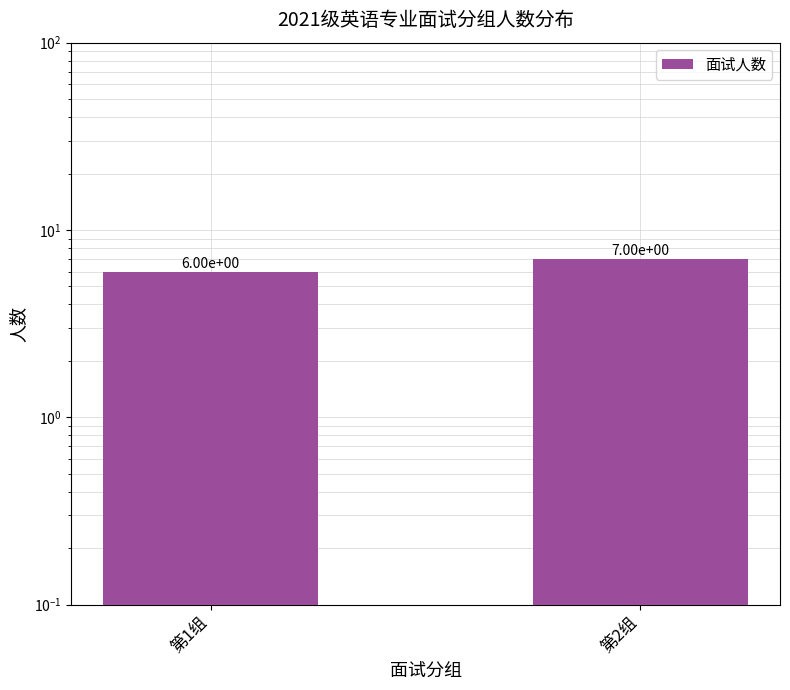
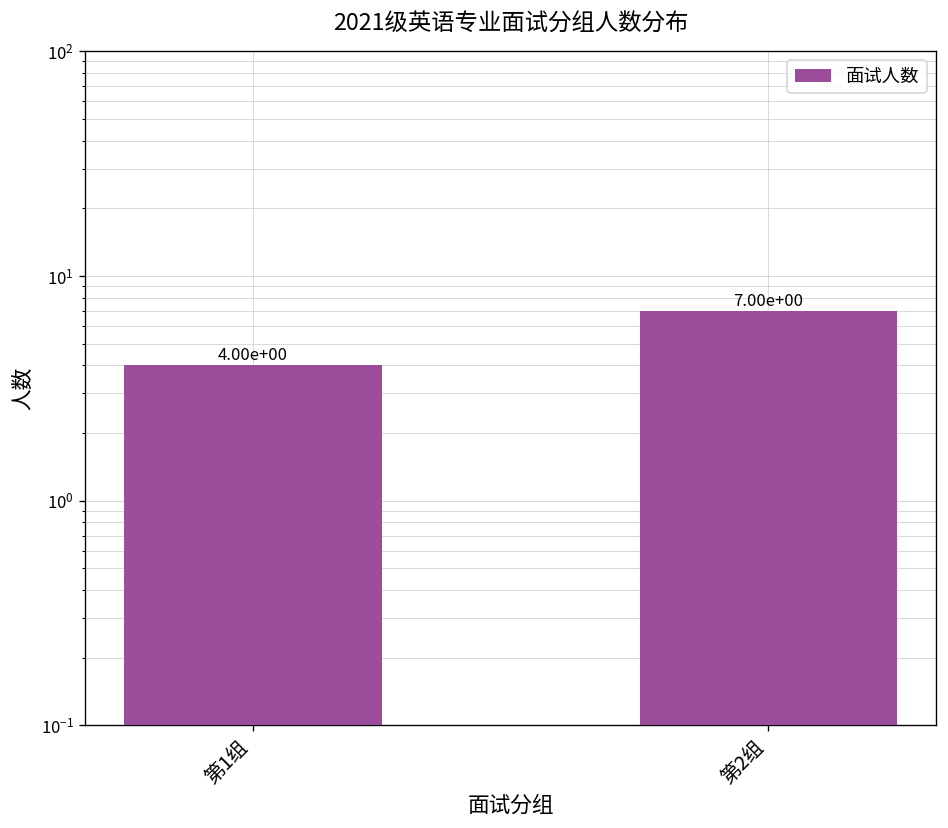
第1组: 6.00e+00 -> 4.00e+00
